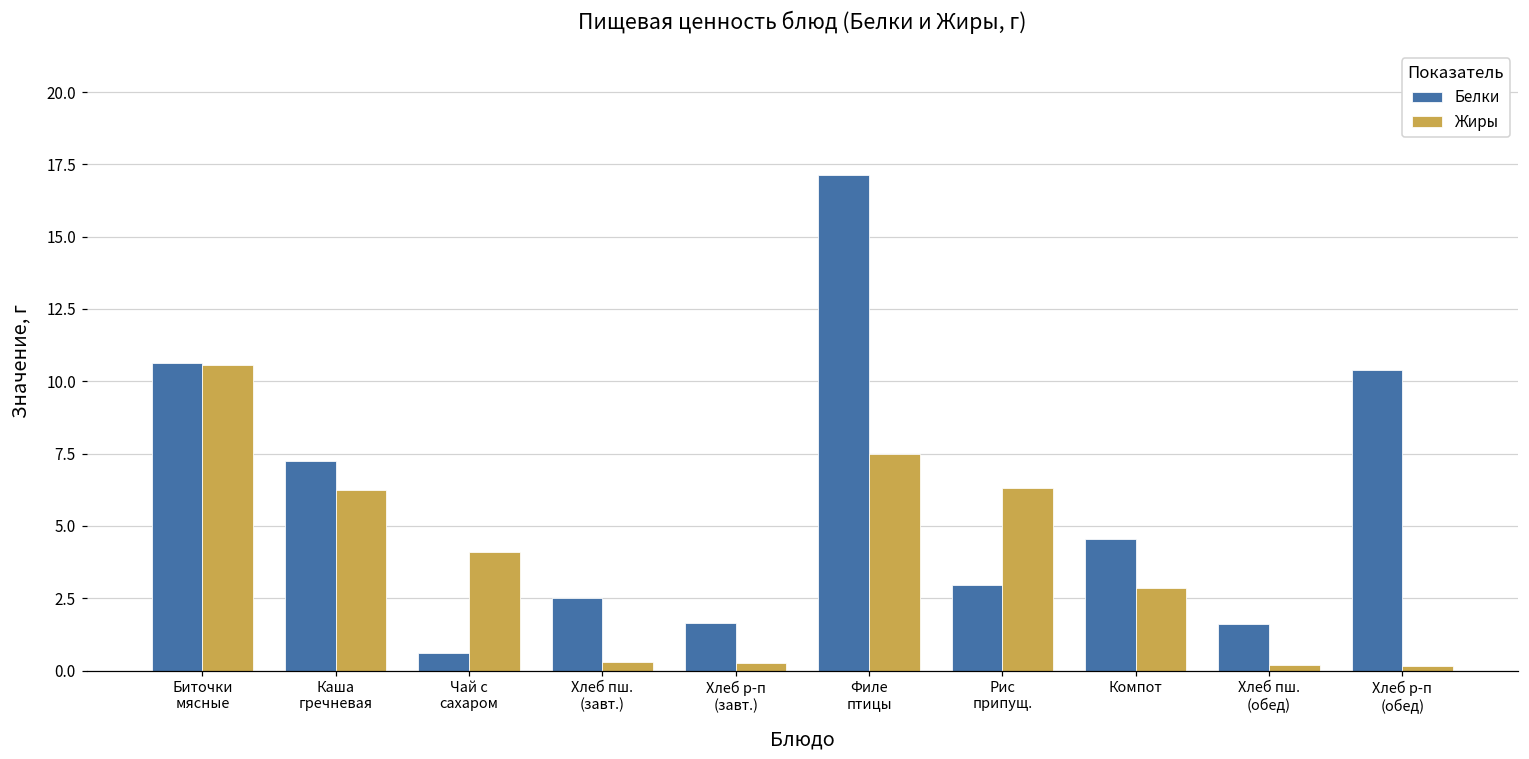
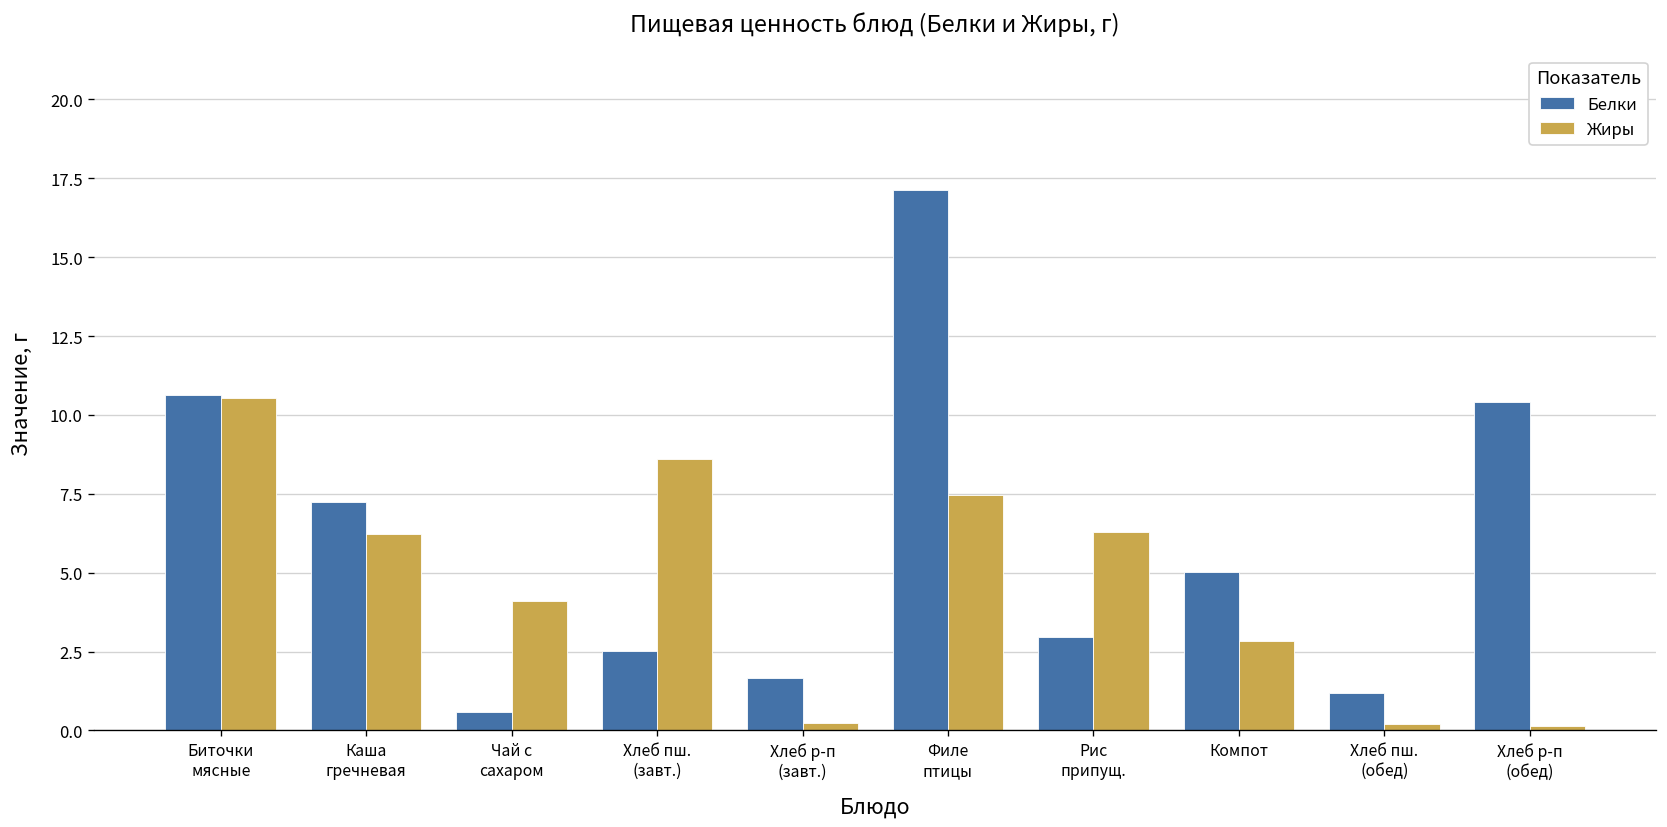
Жиры, Хлеб пш. (завт.): 0.3 -> 8.6
Белки, Компот: 4.5 -> 5.0
Белки, Хлеб пш. (обед): 1.6 -> 1.2
